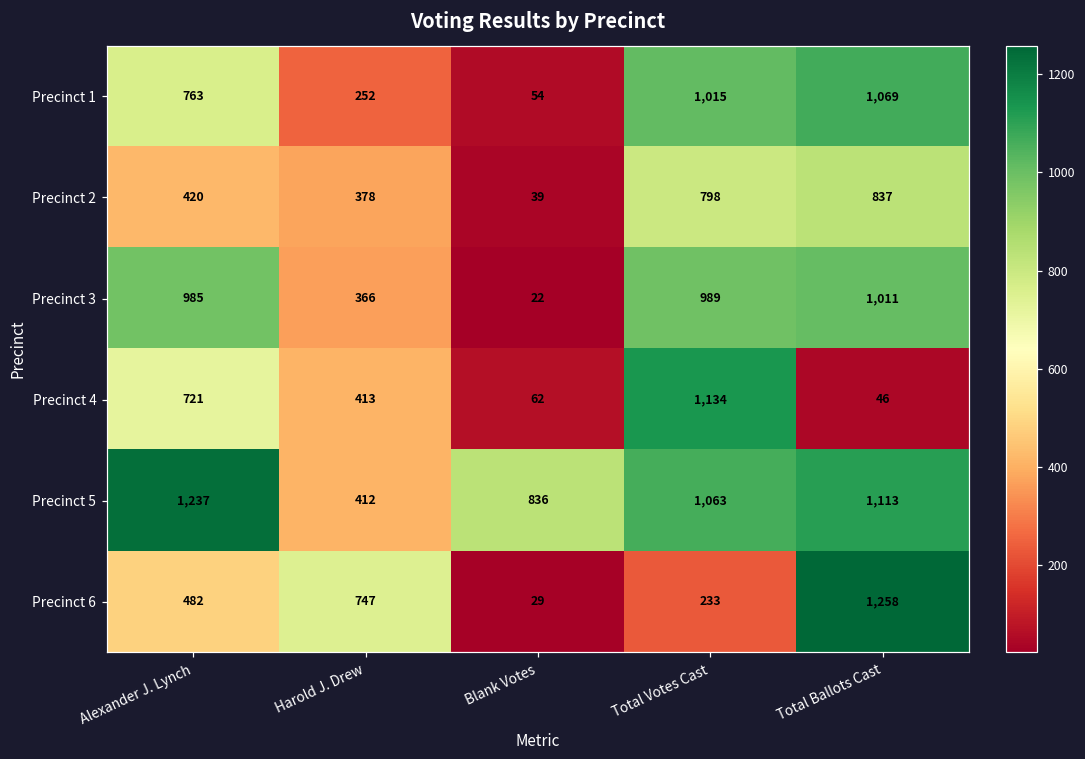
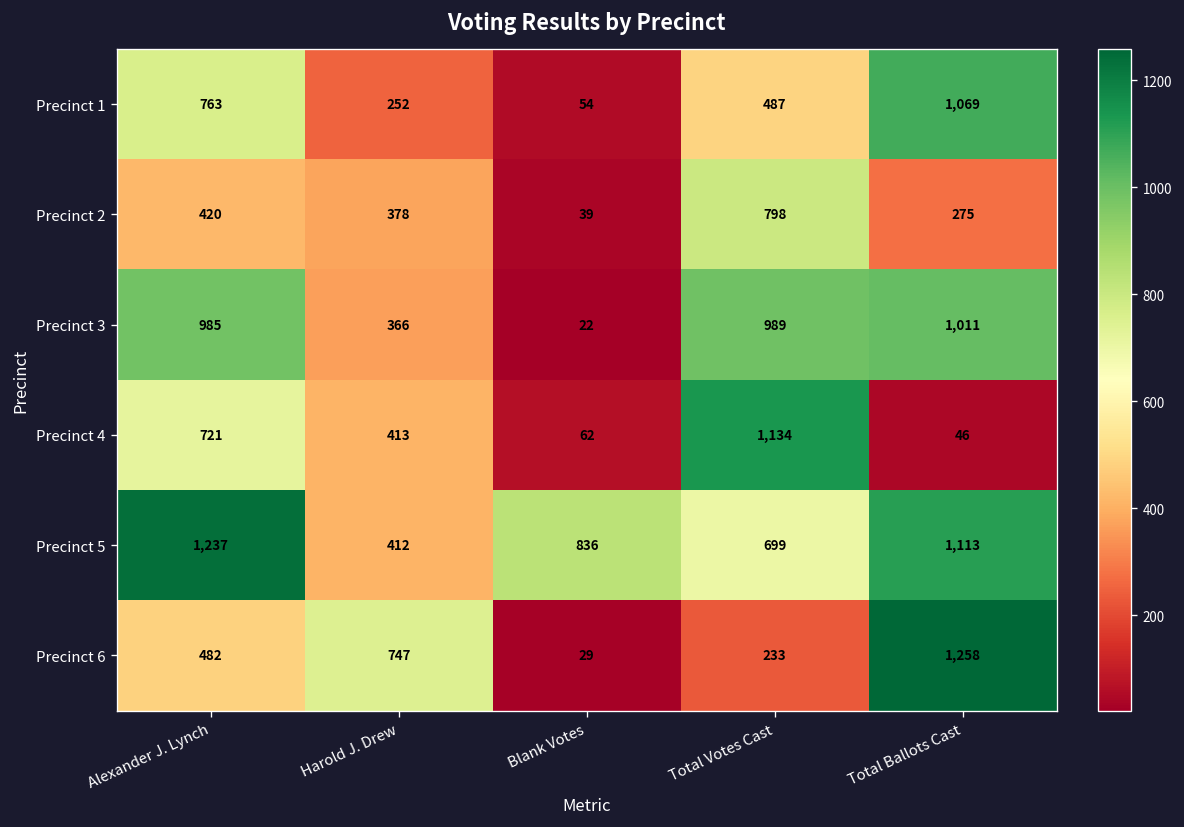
Precinct 1, Total Votes Cast: 1,015 -> 487
Precinct 2, Total Ballots Cast: 837 -> 275
Precinct 5, Total Votes Cast: 1,063 -> 699
